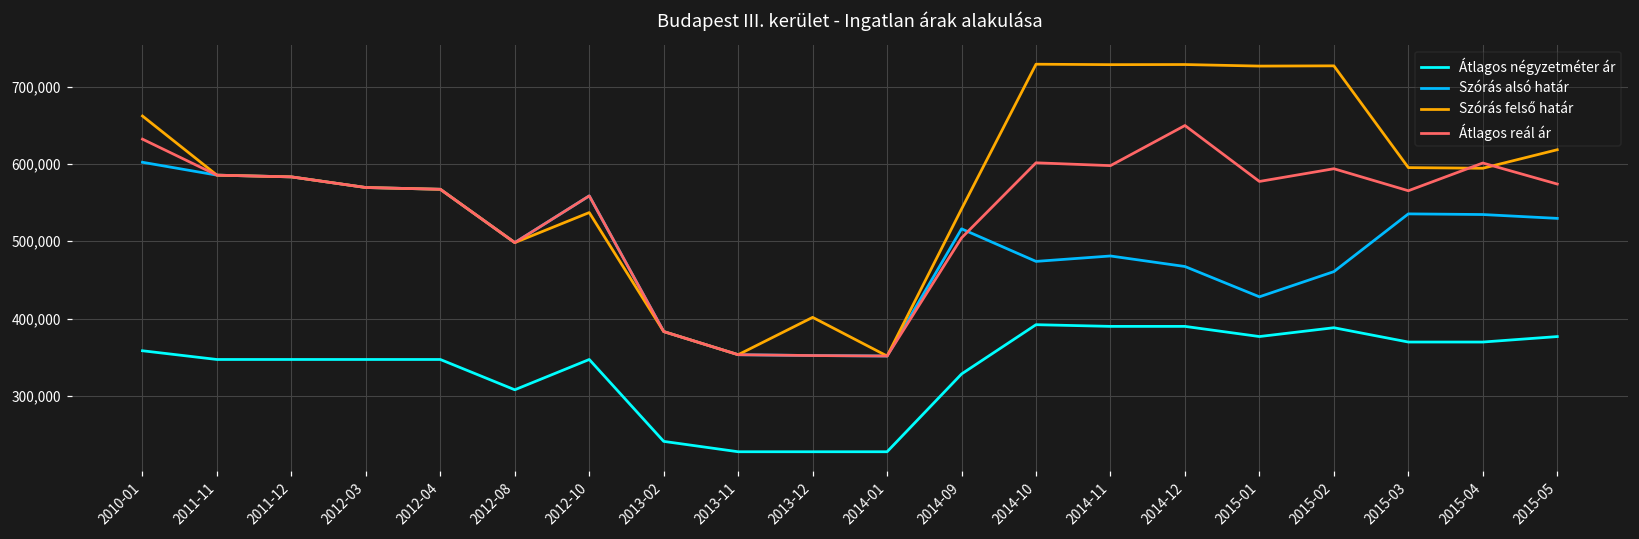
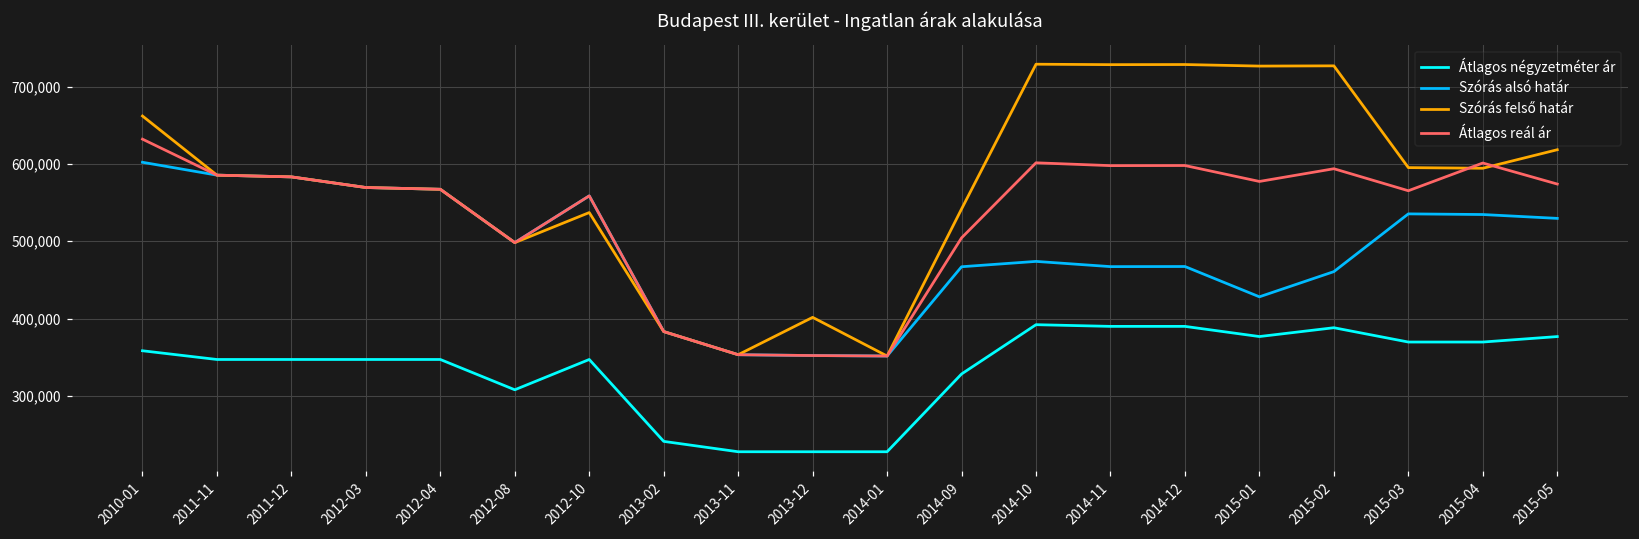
Szórás alsó határ, 2014-09: 520,000 -> 470,000
Szórás alsó határ, 2014-11: 480,000 -> 470,000
Átlagos reál ár, 2014-12: 650,000 -> 600,000
